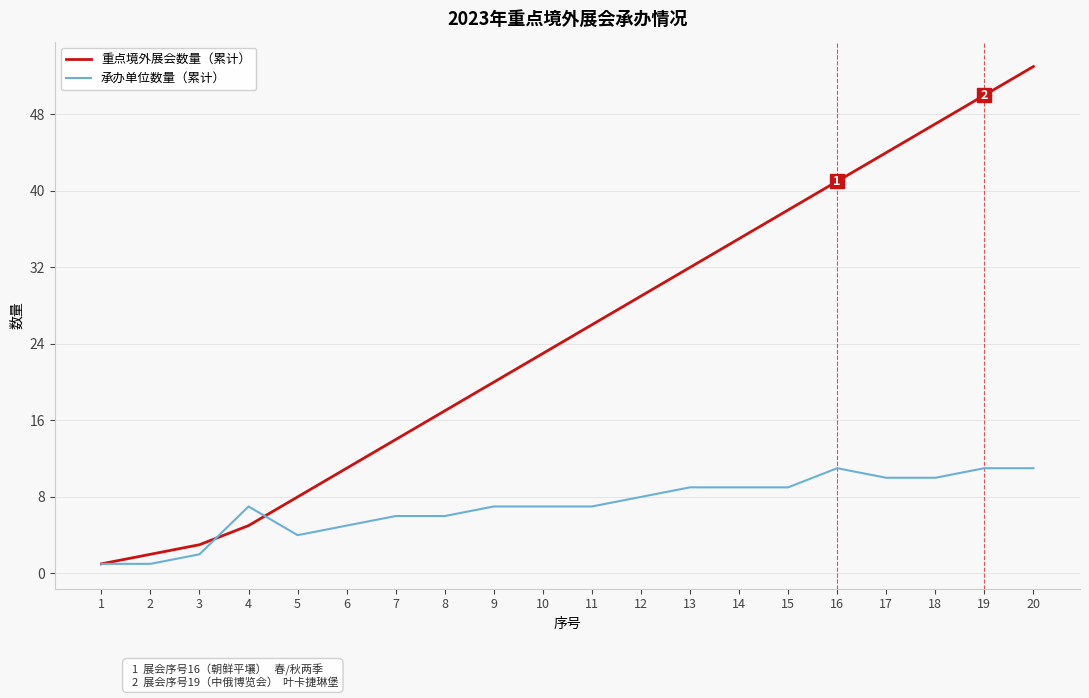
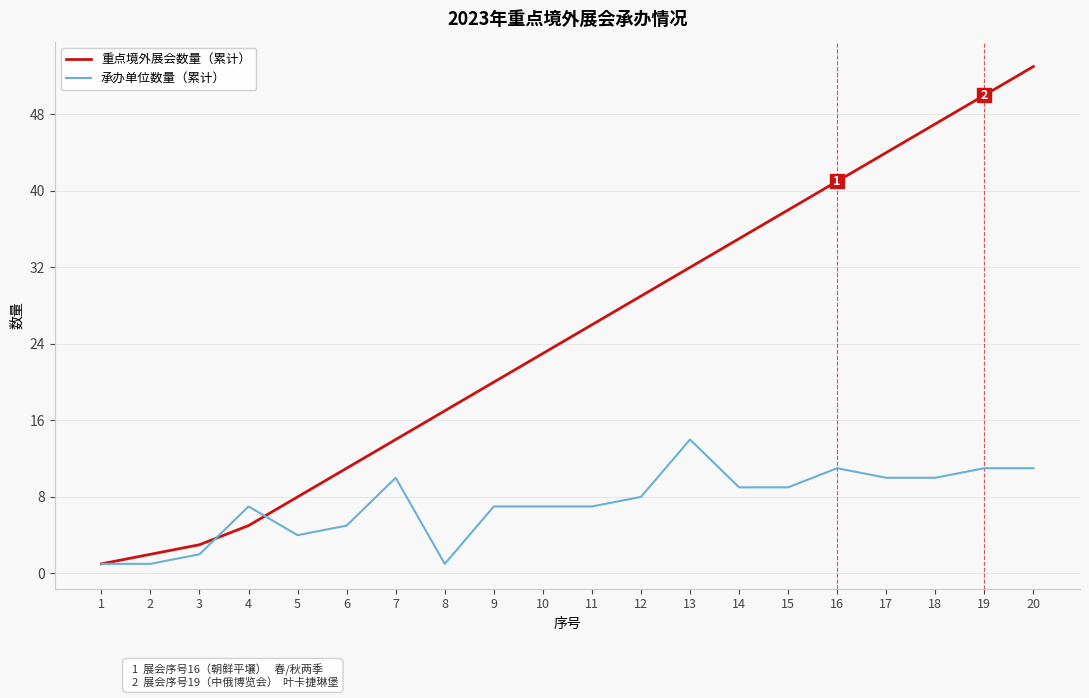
承办单位数量（累计）, 7: 6 -> 10
承办单位数量（累计）, 8: 6 -> 1
承办单位数量（累计）, 13: 9 -> 14
